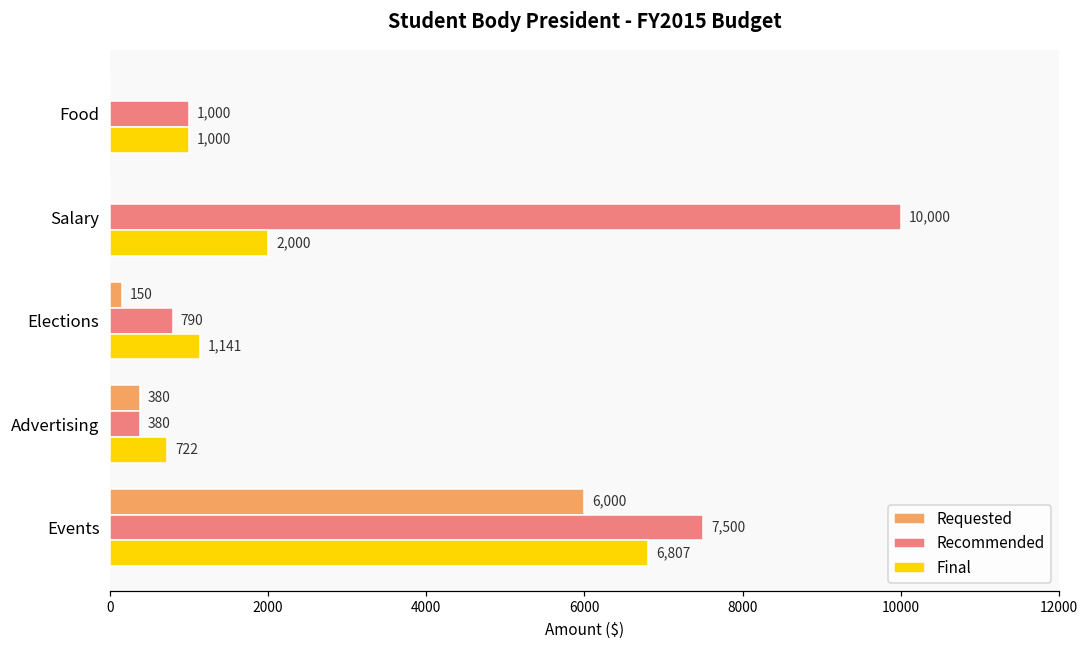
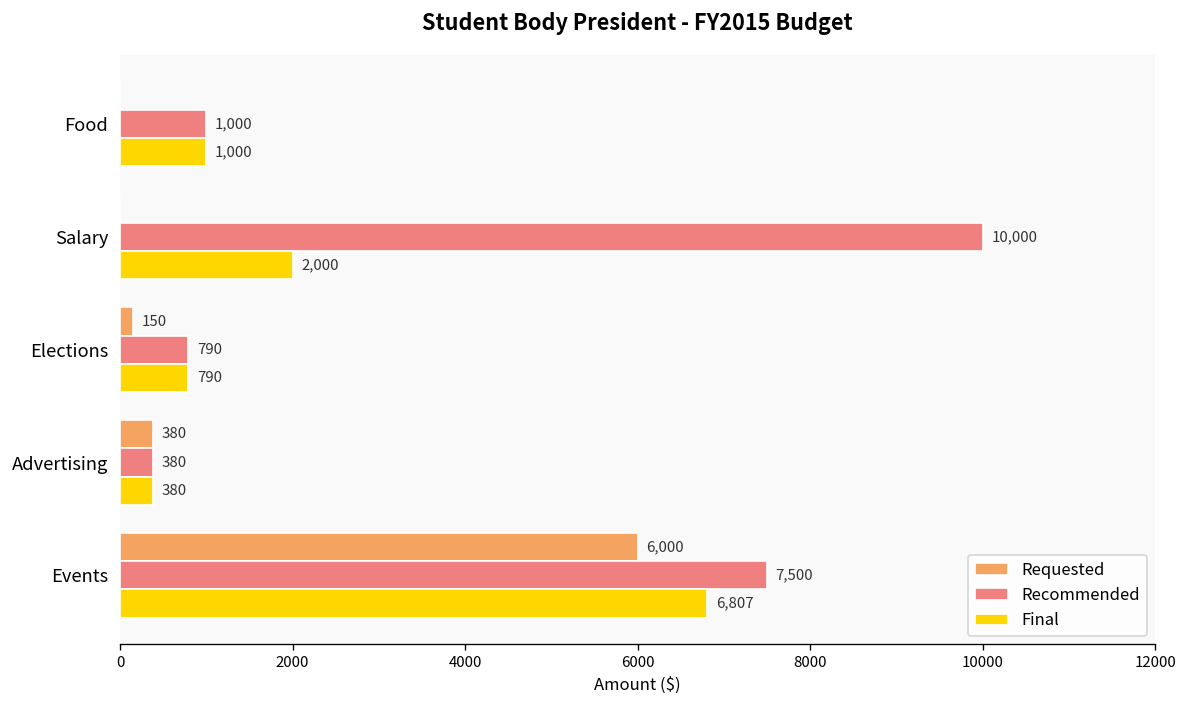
Final, Elections: 1,141 -> 790
Final, Advertising: 722 -> 380
